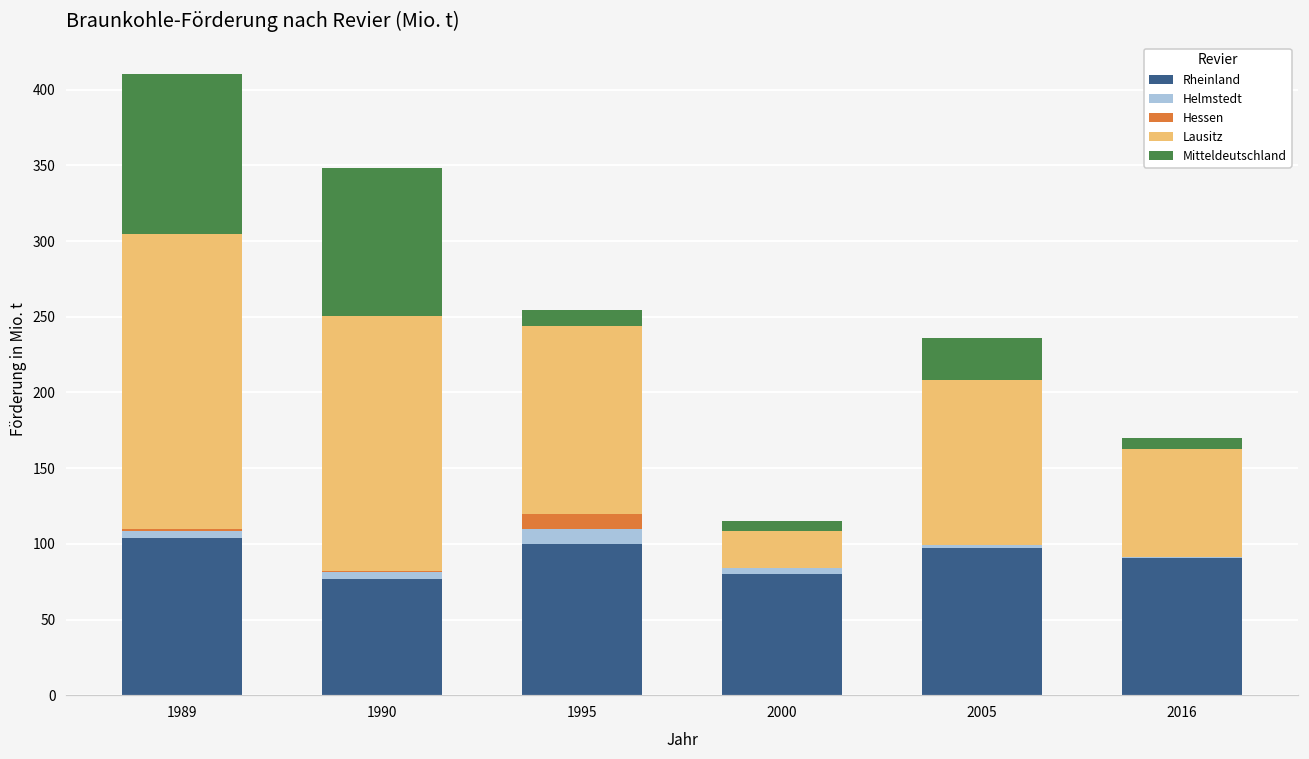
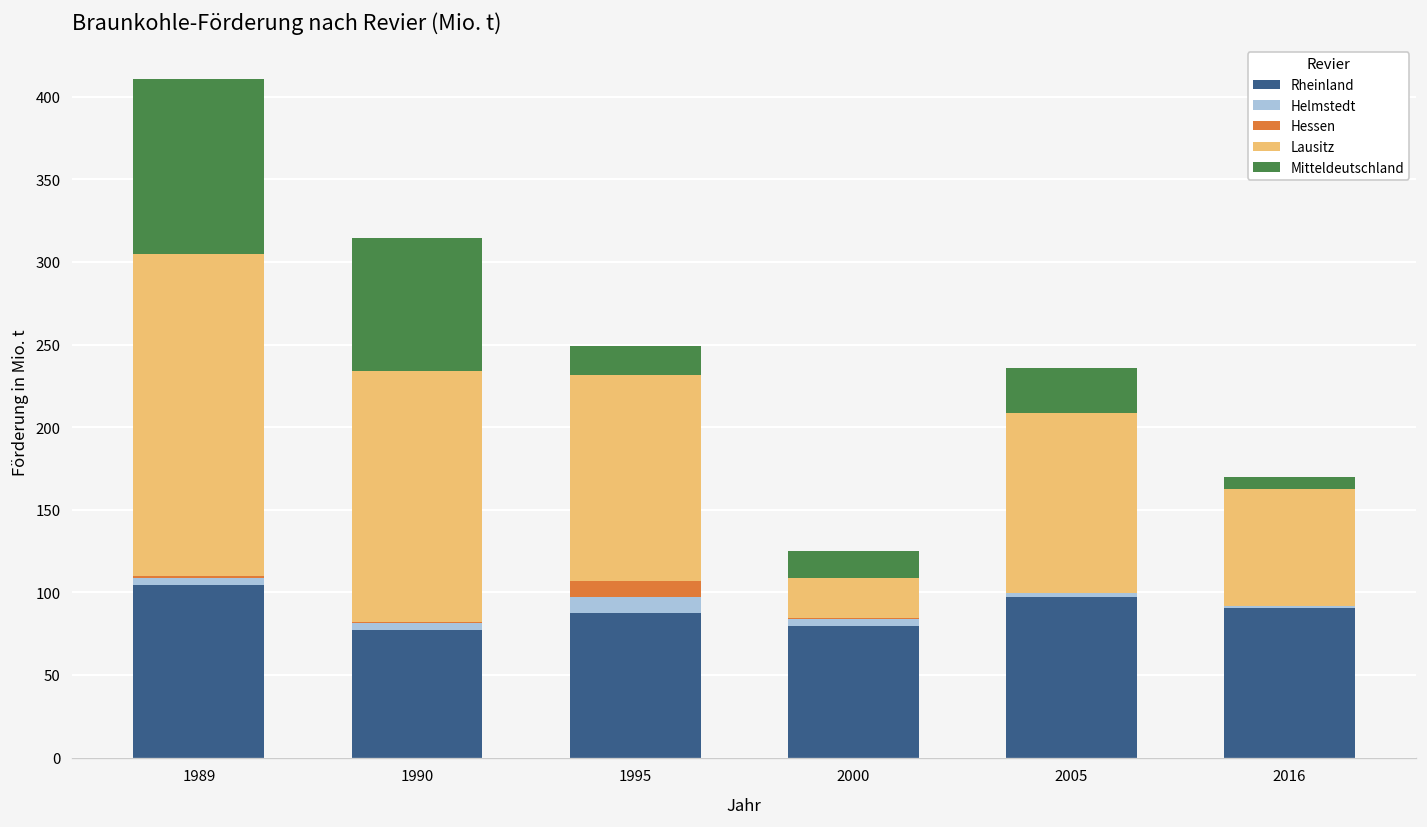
Lausitz, 1990: 168 -> 151
Mitteldeutschland, 1990: 98 -> 81
Rheinland, 1995: 100 -> 87
Mitteldeutschland, 1995: 11 -> 18
Mitteldeutschland, 2000: 7 -> 16
